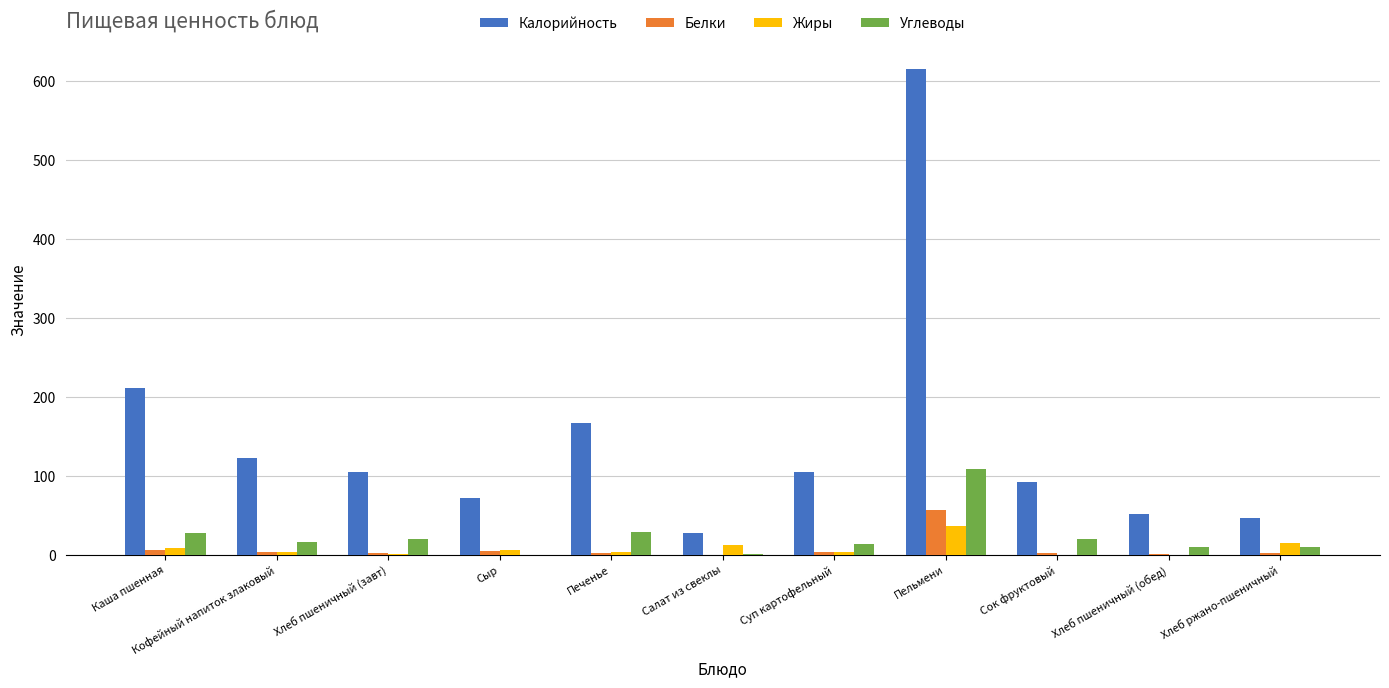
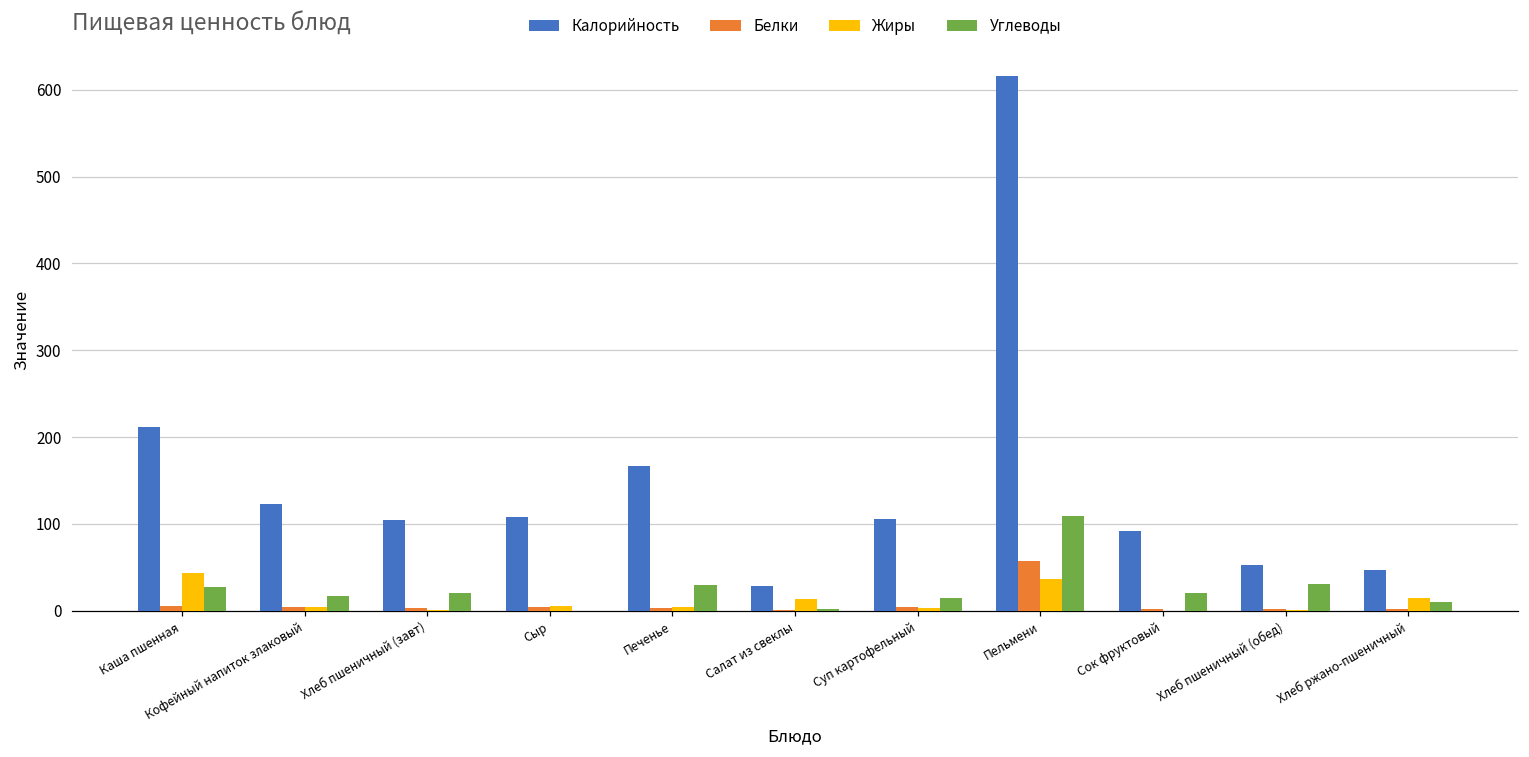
Жиры, Каша пшенная: 10 -> 40
Калорийность, Сыр: 70 -> 110
Углеводы, Хлеб пшеничный (обед): 10 -> 30
